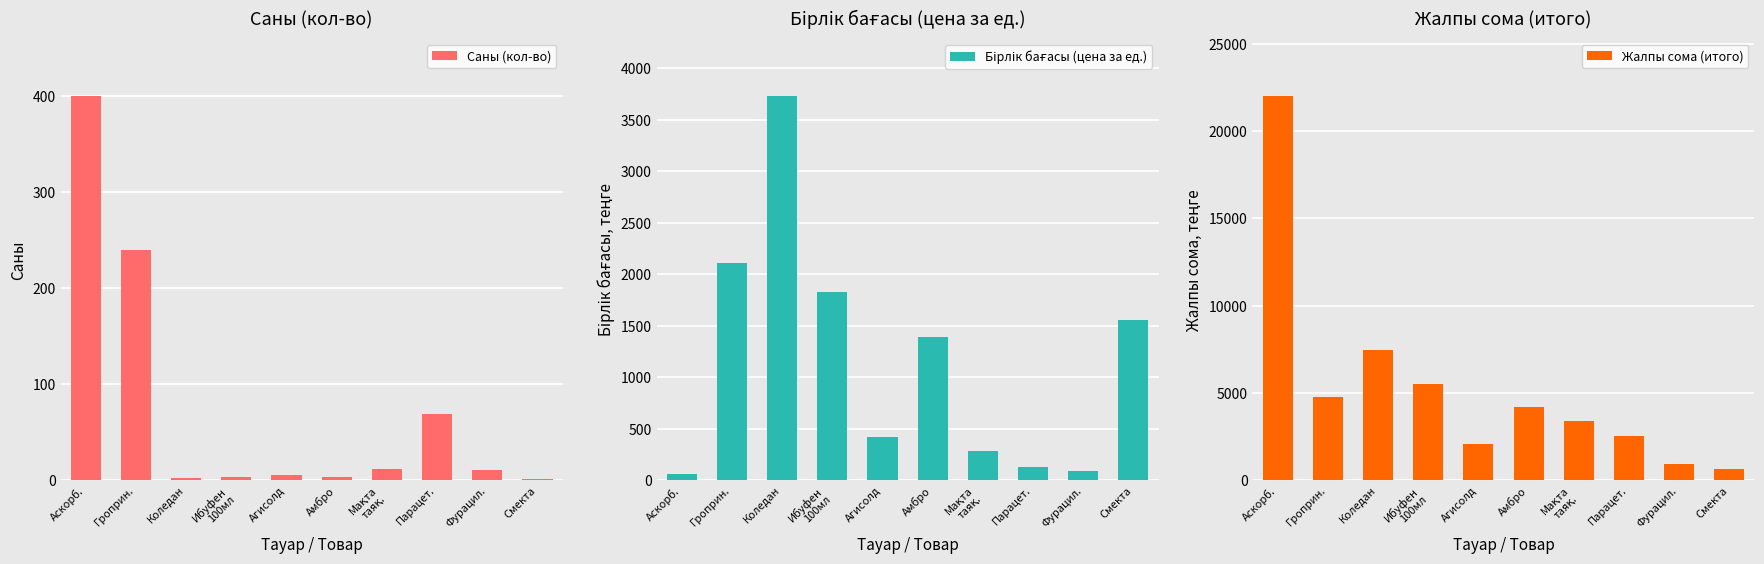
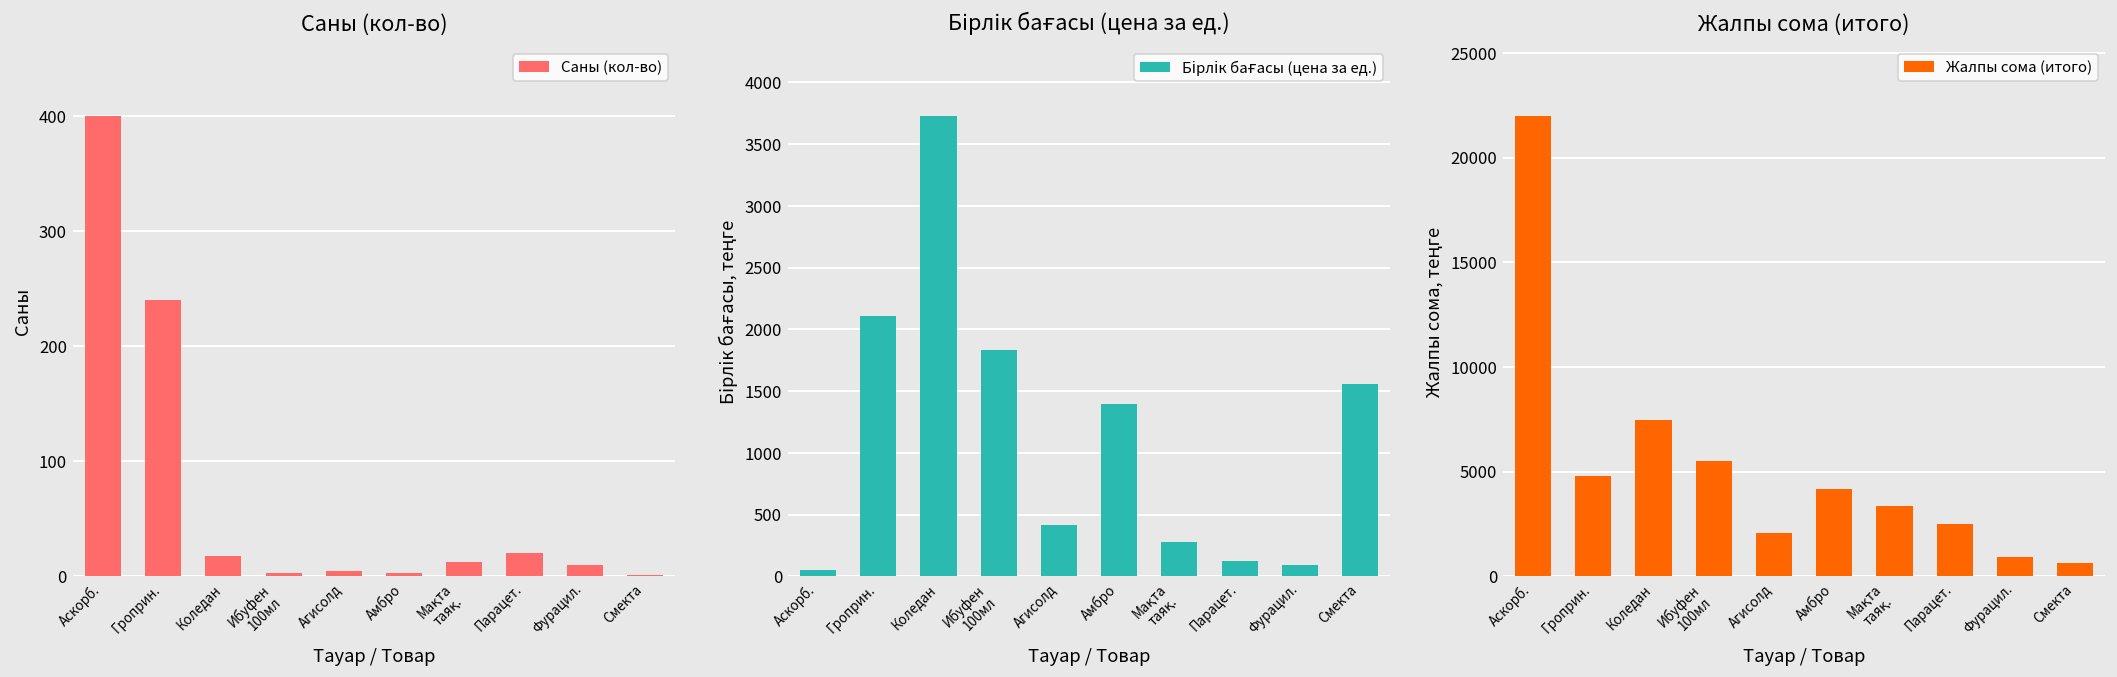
Саны (кол-во), Коледан: 0 -> 20
Саны (кол-во), Парацет.: 70 -> 20
